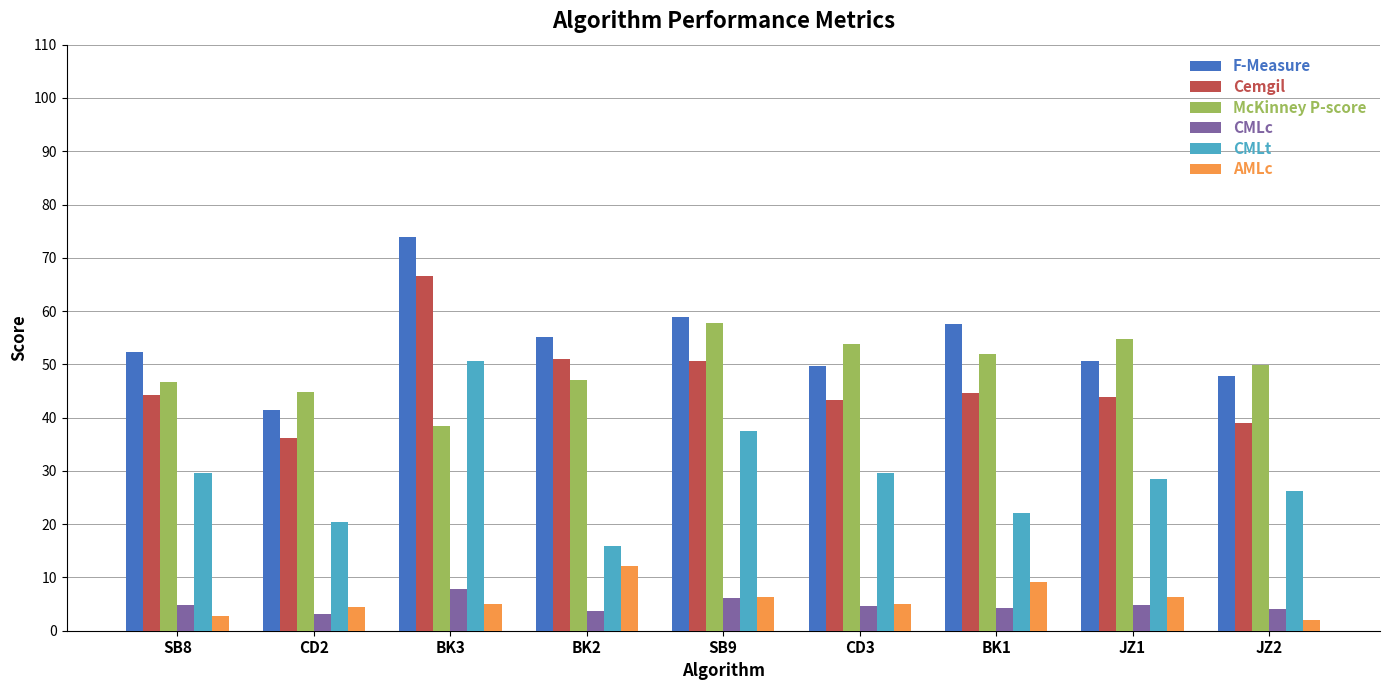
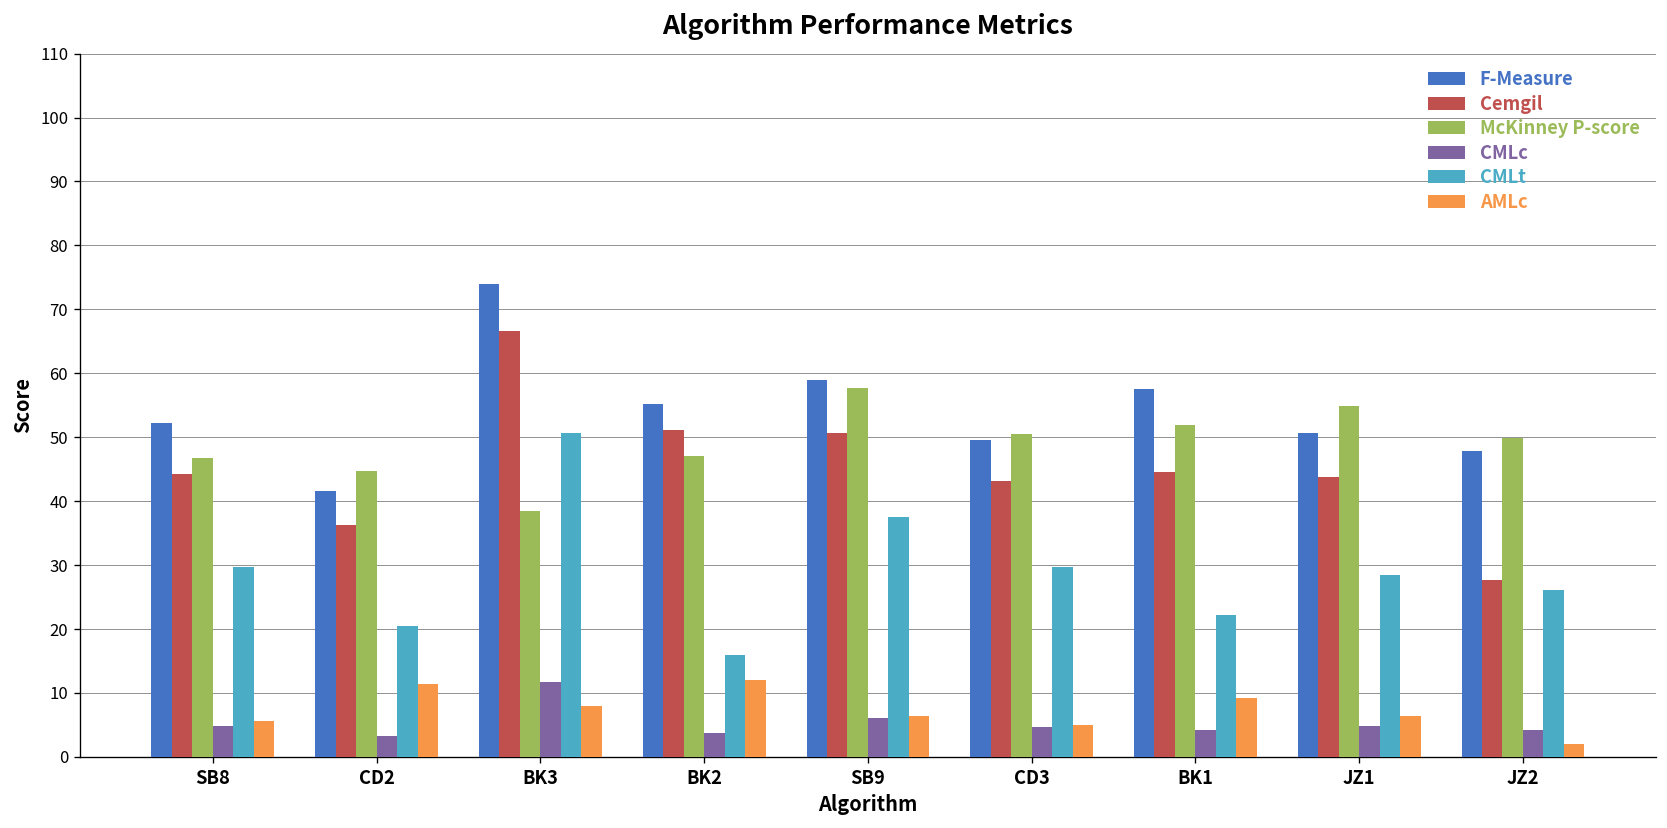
AMLc, SB8: 3 -> 6
AMLc, CD2: 4 -> 11
CMLc, BK3: 8 -> 12
AMLc, BK3: 5 -> 8
McKinney P-score, CD3: 54 -> 50
Cemgil, JZ2: 39 -> 28
